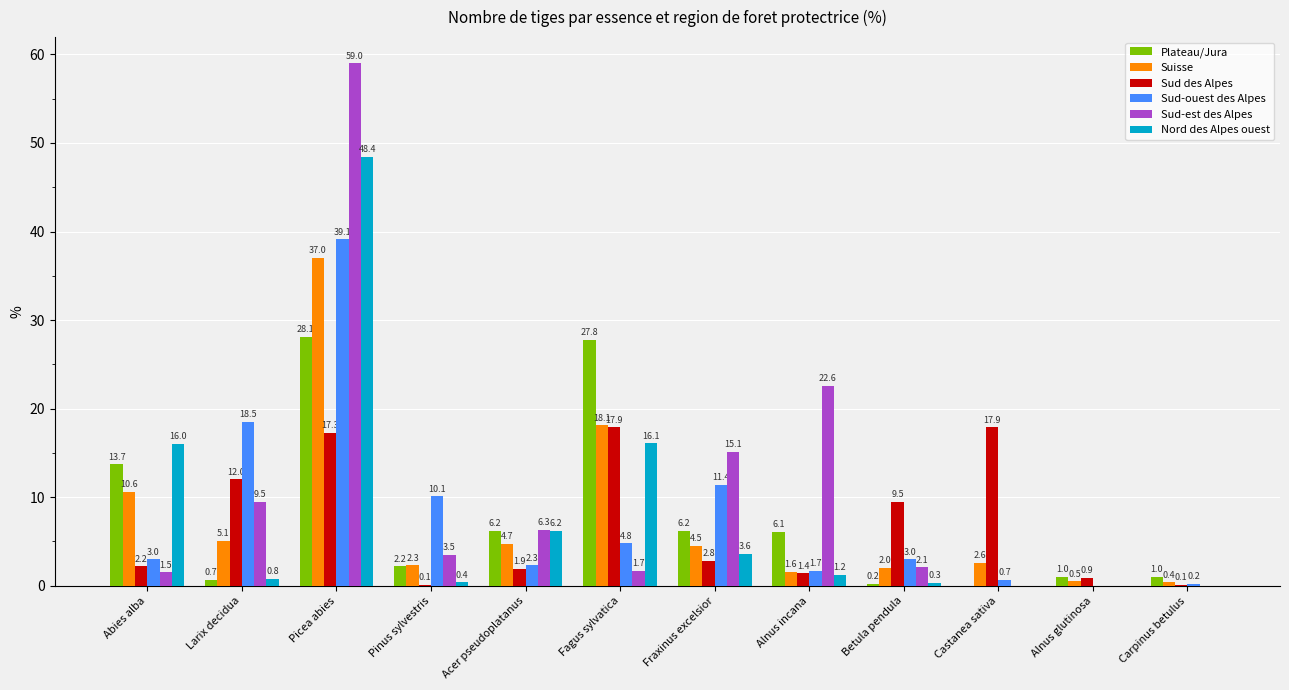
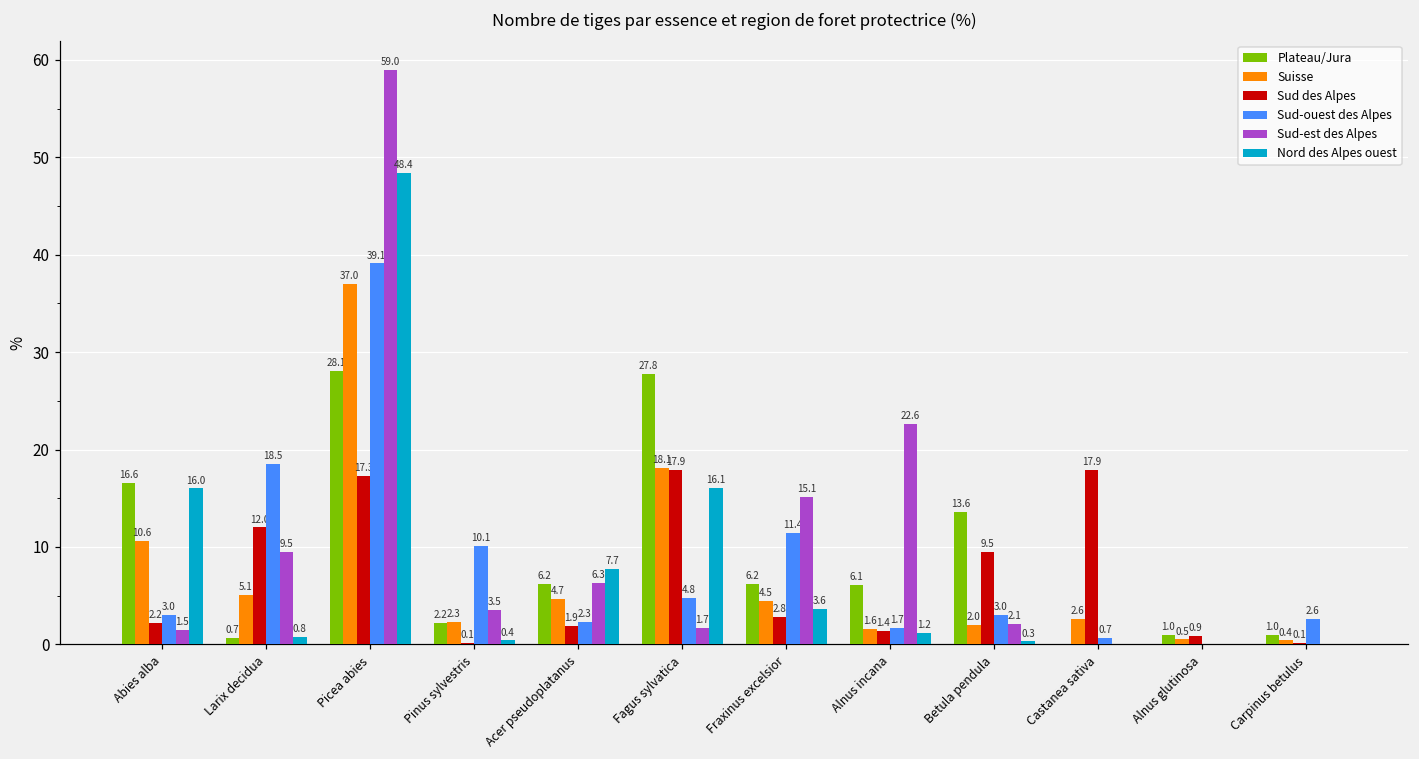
Plateau/Jura, Abies alba: 13.7 -> 16.6
Nord des Alpes ouest, Acer pseudoplatanus: 6.2 -> 7.7
Plateau/Jura, Betula pendula: 0.2 -> 13.6
Sud-ouest des Alpes, Carpinus betulus: 0.2 -> 2.6
